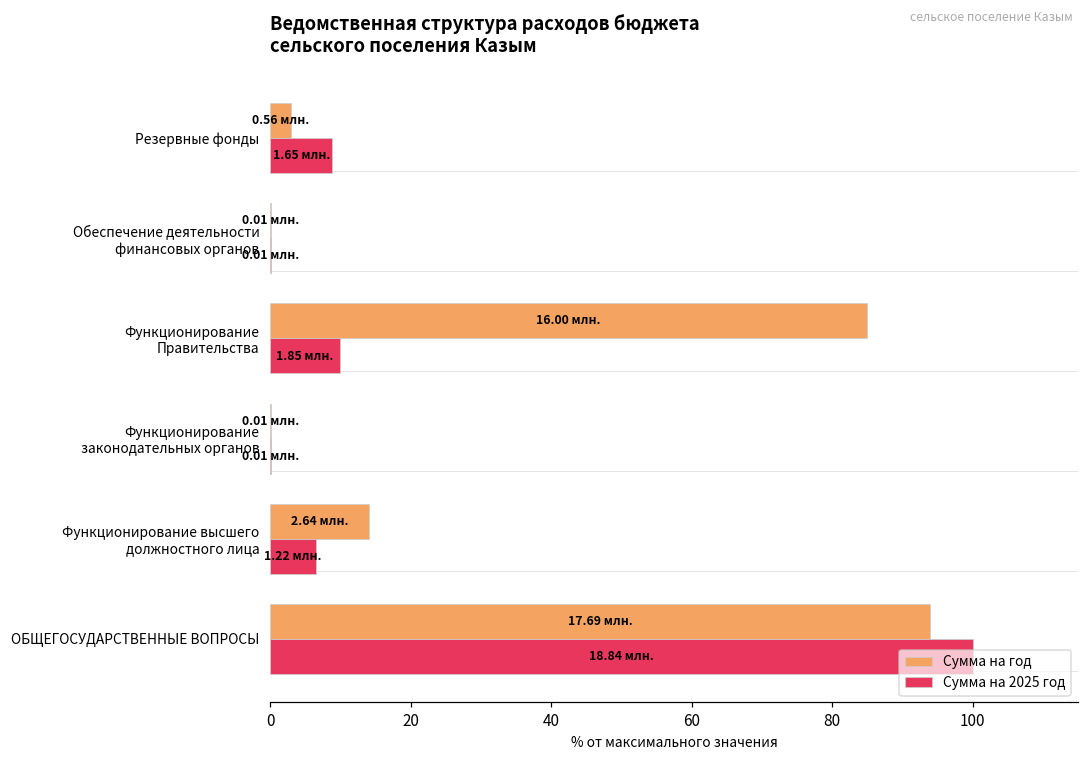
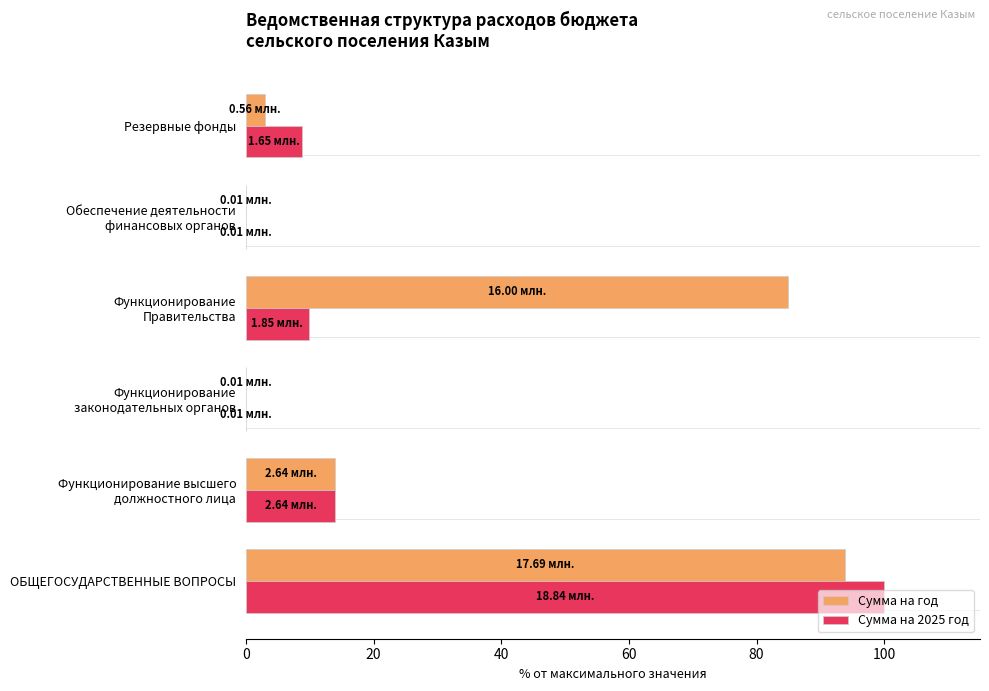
Сумма на 2025 год, Функционирование высшего должностного лица: 1.22 -> 2.64
